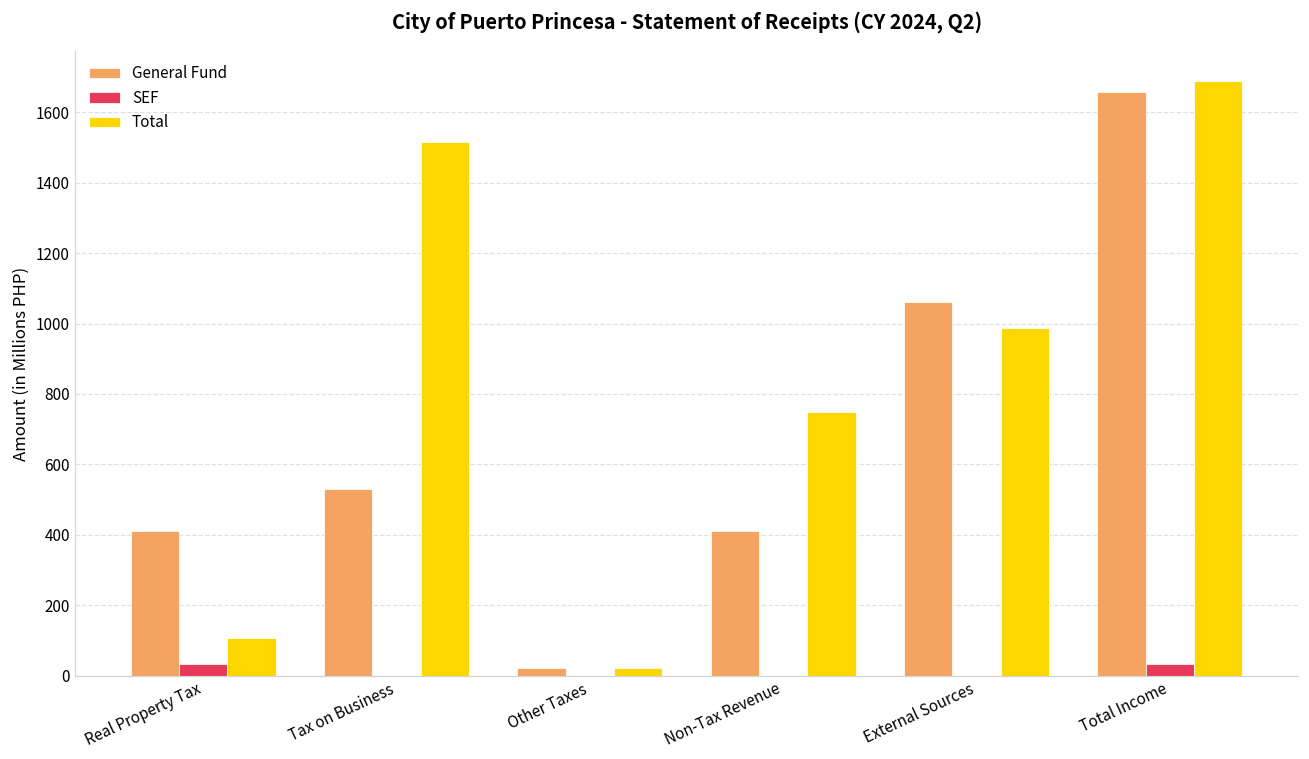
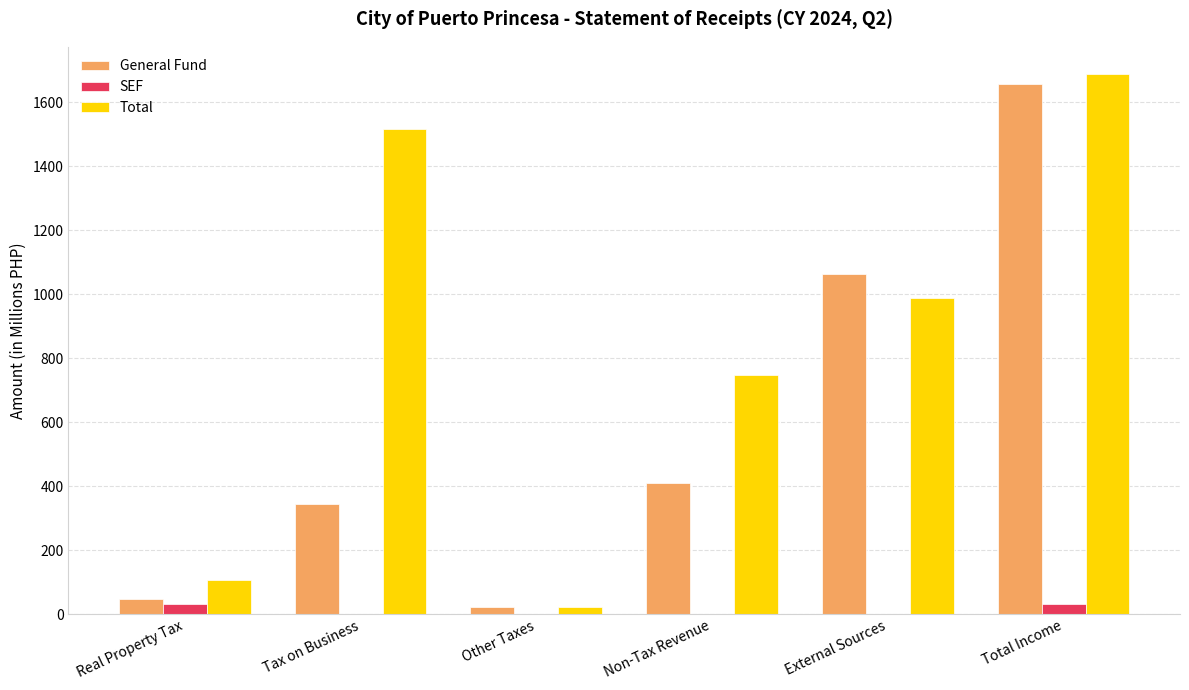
General Fund, Real Property Tax: 410 -> 50
General Fund, Tax on Business: 530 -> 350
